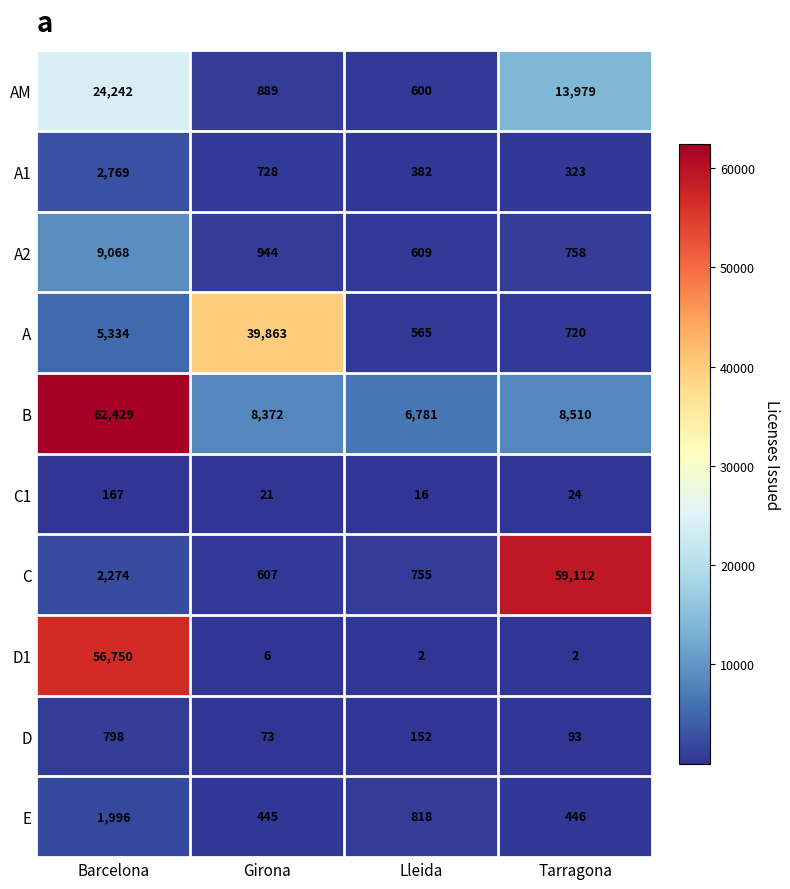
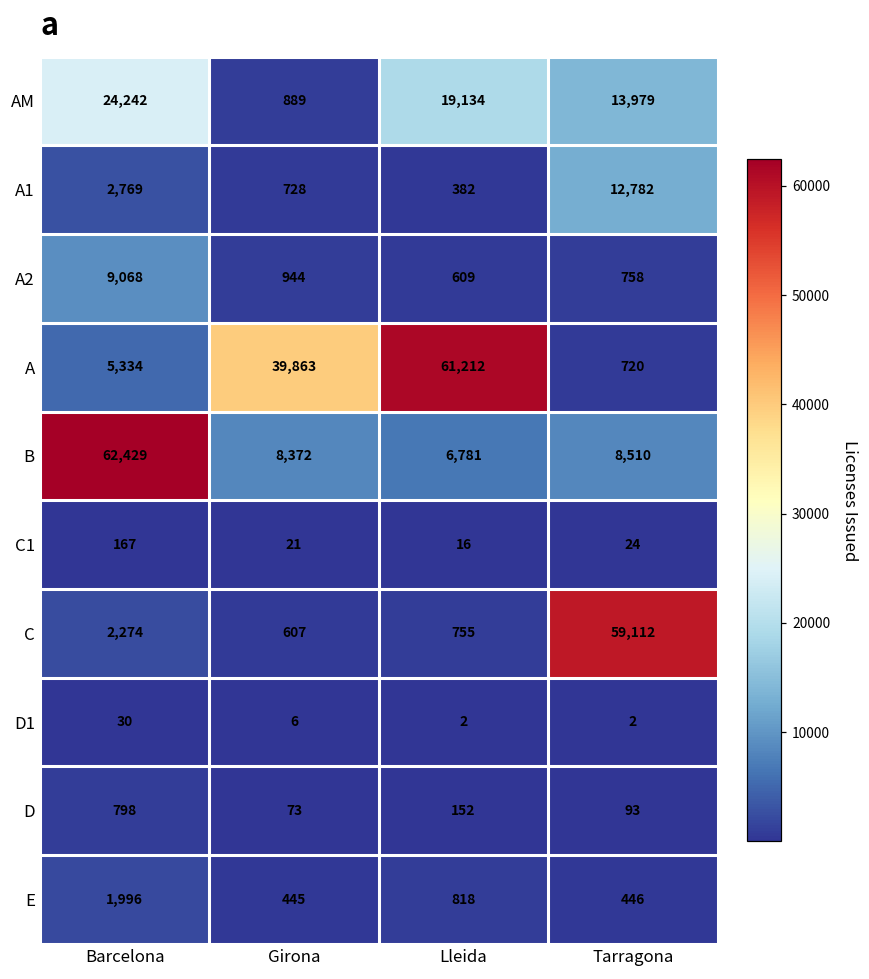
AM, Lleida: 600 -> 19,134
A1, Tarragona: 323 -> 12,782
A, Lleida: 565 -> 61,212
D1, Barcelona: 56,750 -> 30
